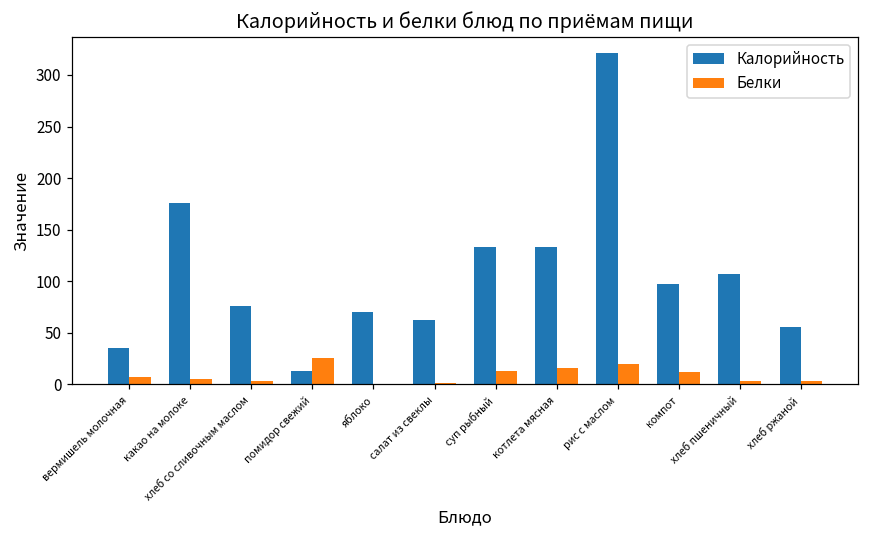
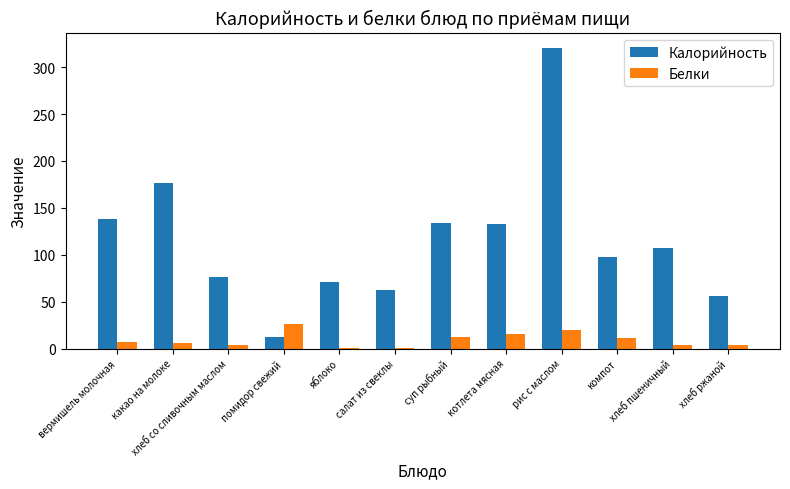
Калорийность, вермишель молочная: 40 -> 140
